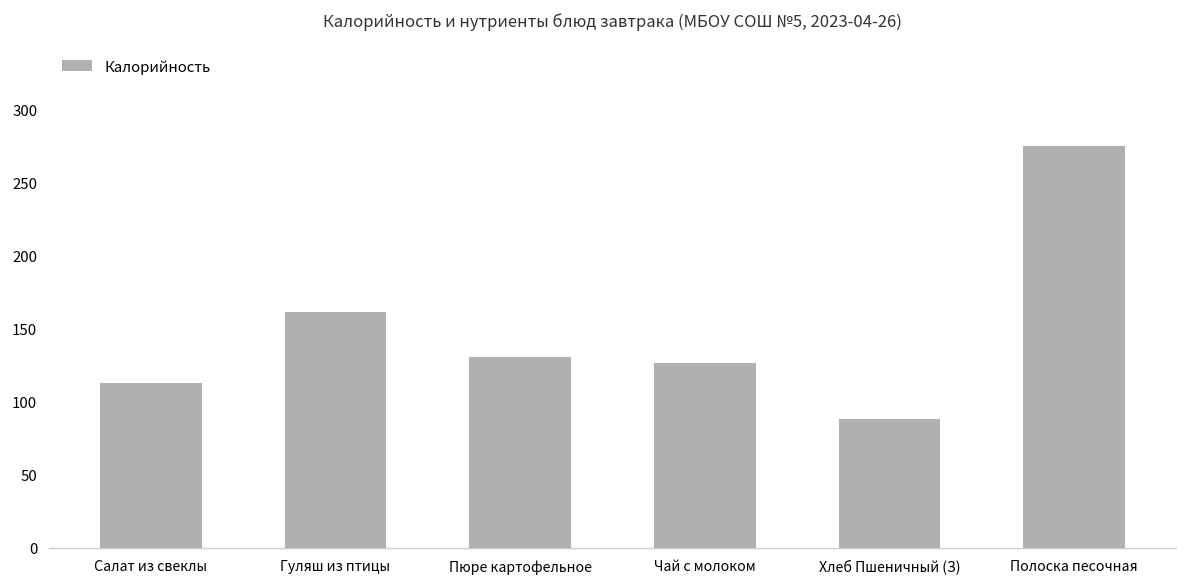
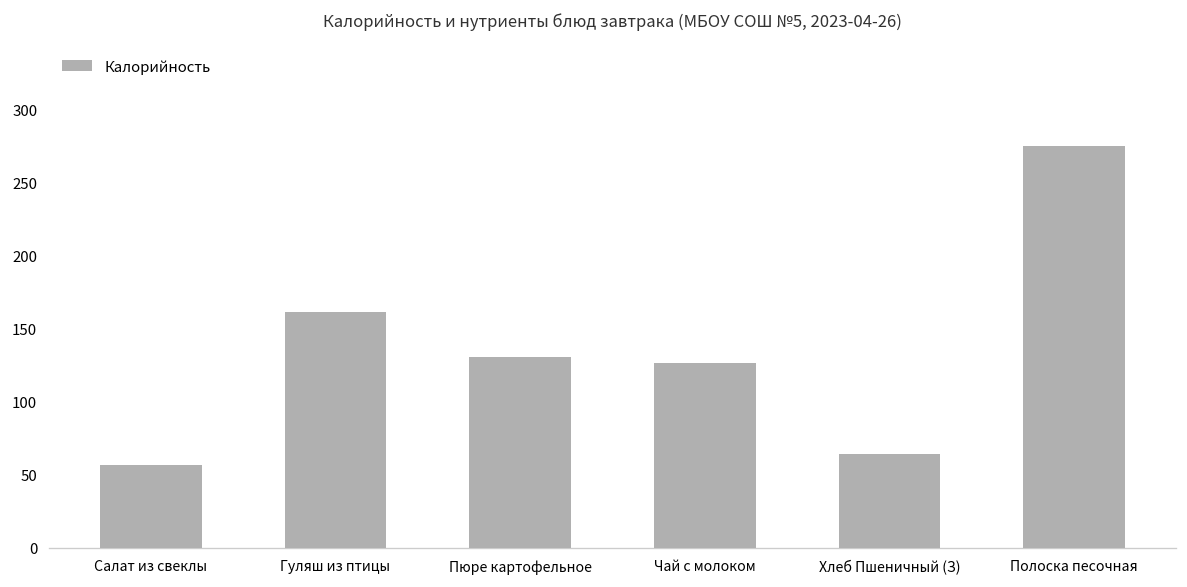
Салат из свеклы: 113 -> 57
Хлеб Пшеничный (З): 88 -> 64
